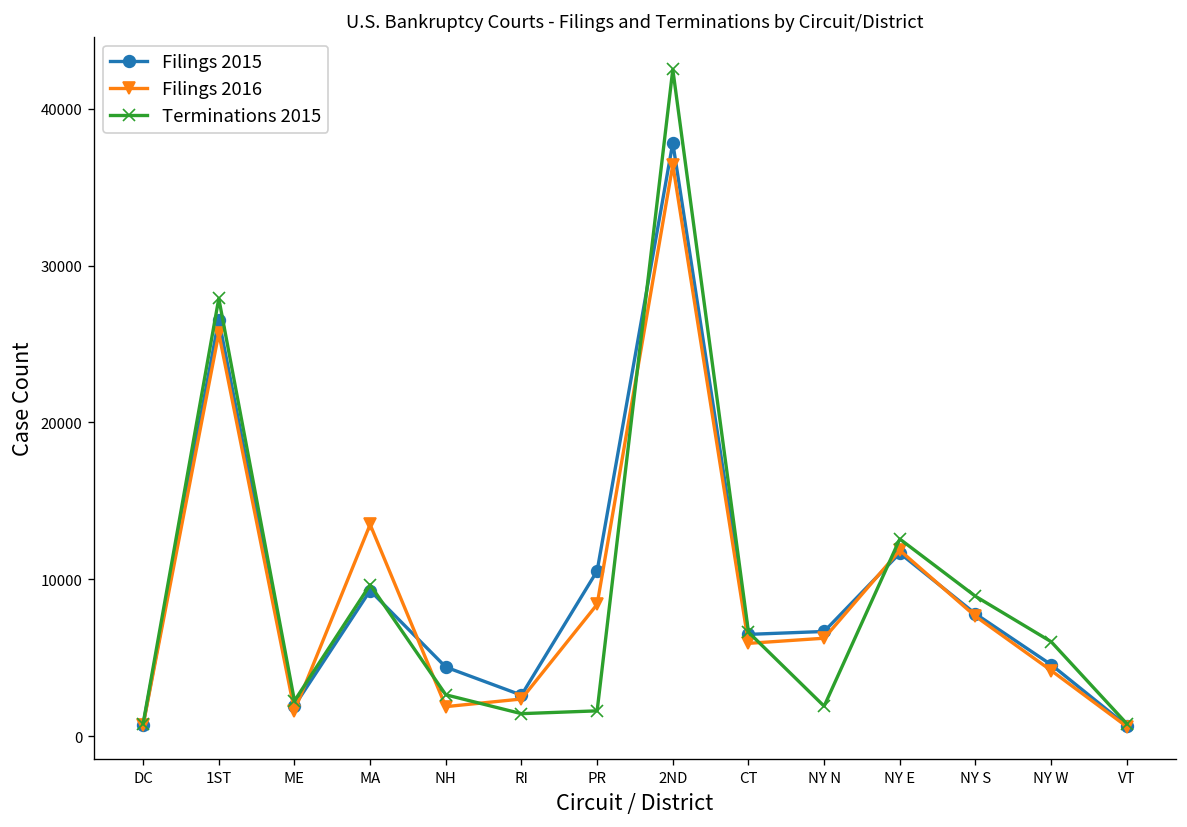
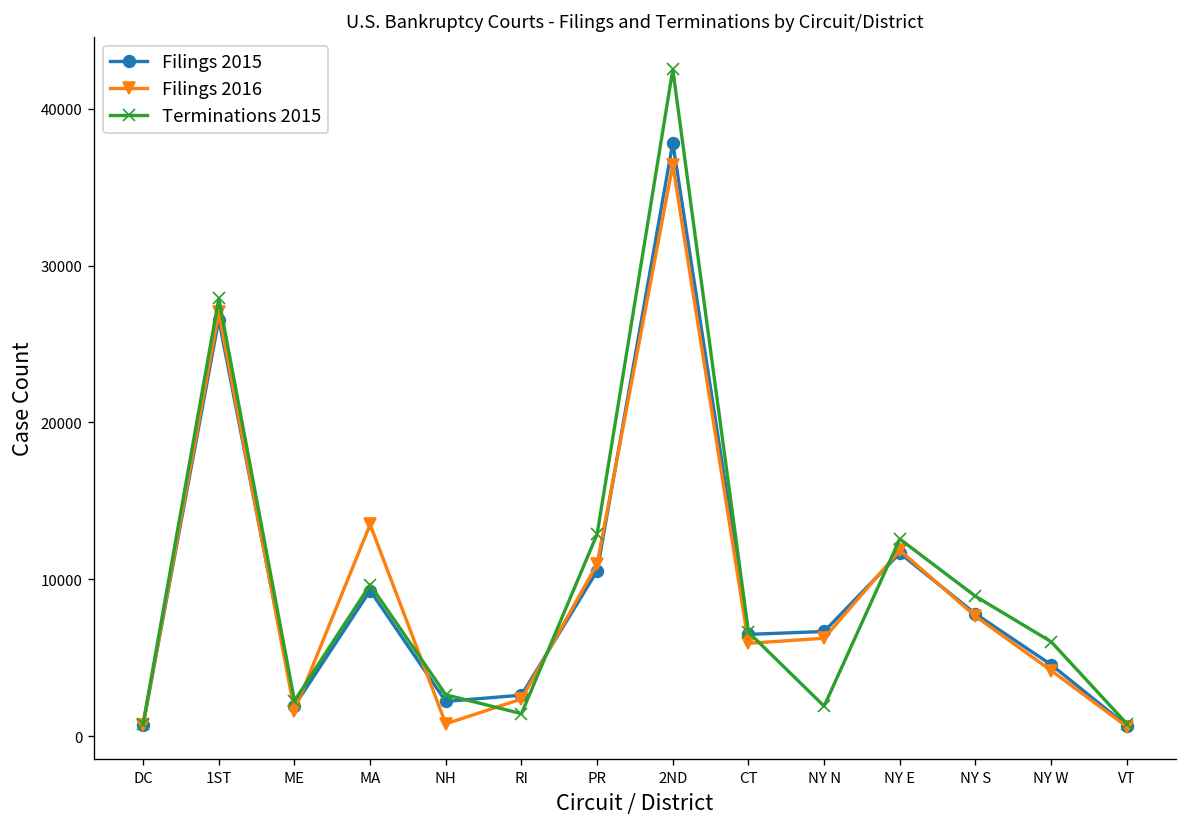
Filings 2016, 1ST: 25700 -> 27000
Filings 2015, NH: 4400 -> 2200
Filings 2016, NH: 1900 -> 800
Filings 2016, PR: 8400 -> 11000
Terminations 2015, PR: 1600 -> 12900
